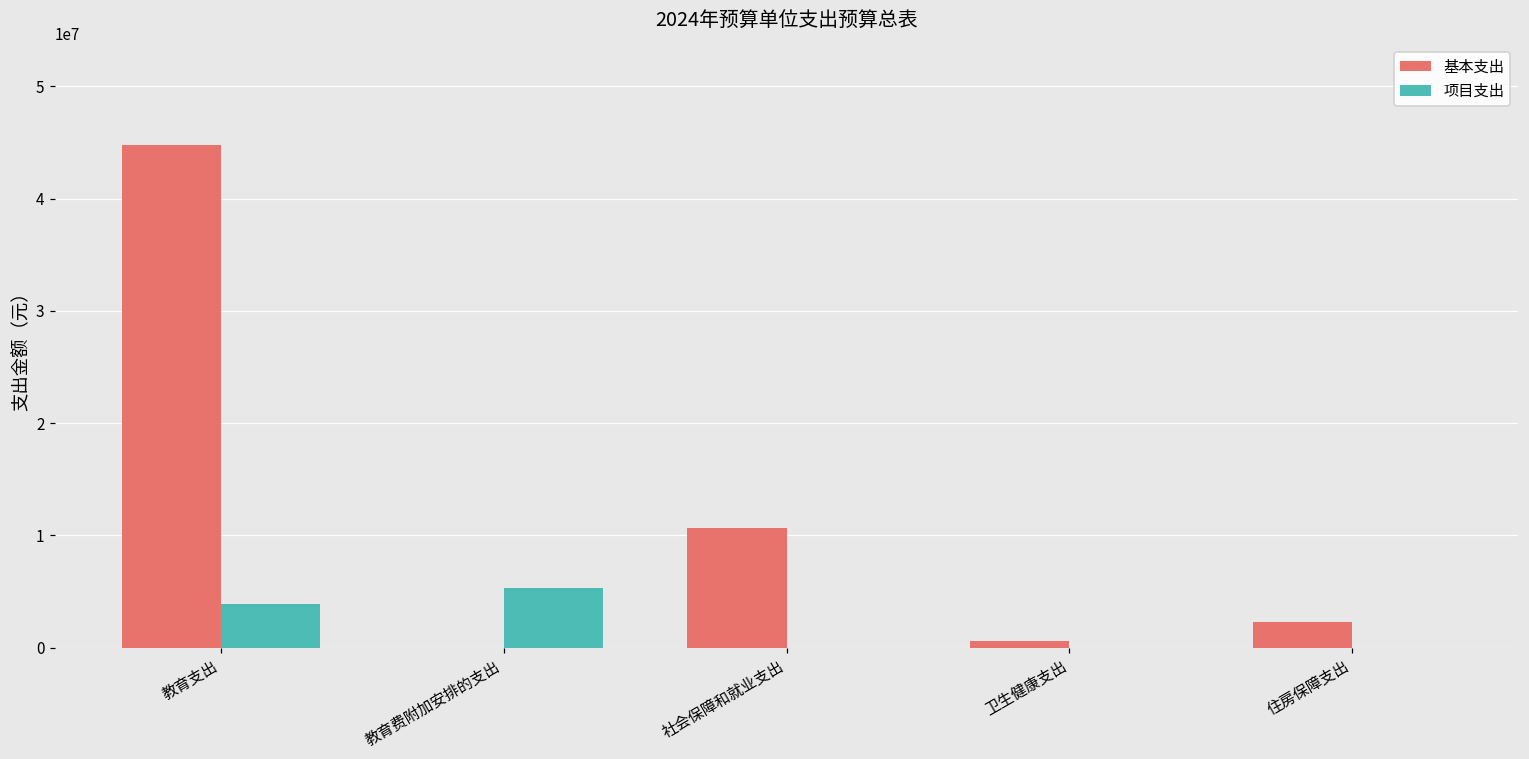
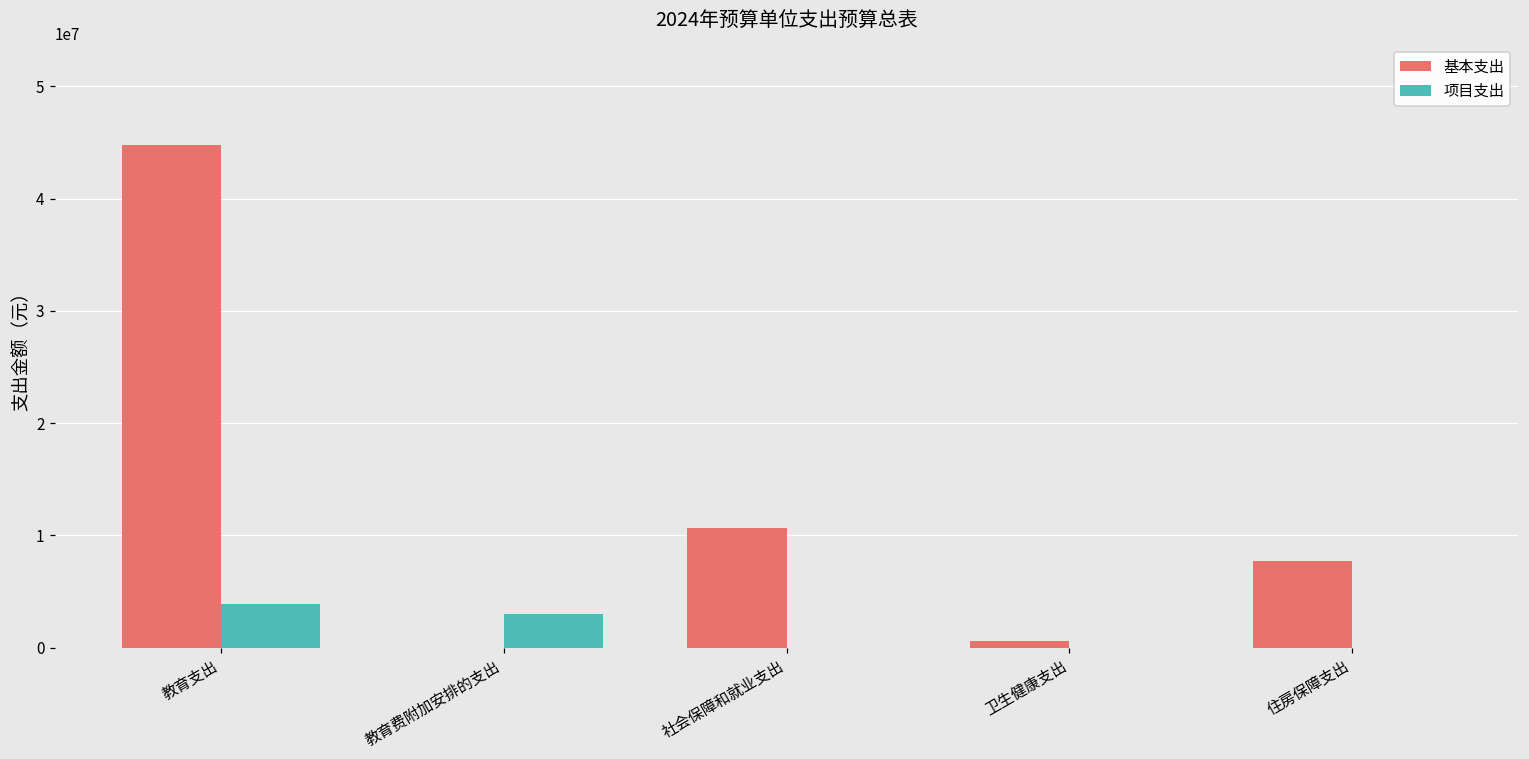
项目支出, 教育费附加安排的支出: 5300000 -> 3000000
基本支出, 住房保障支出: 2300000 -> 7700000
